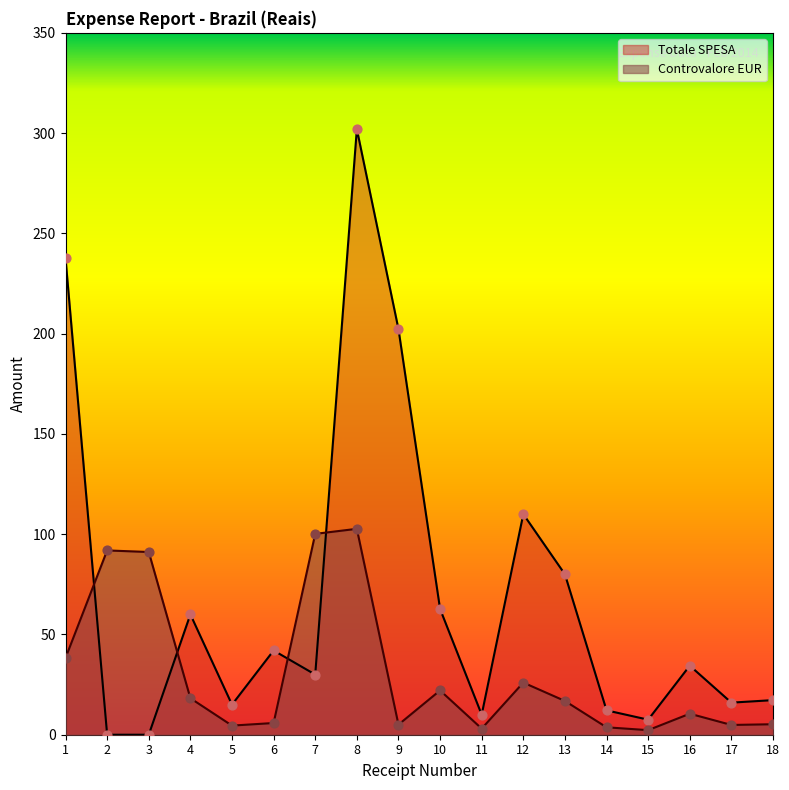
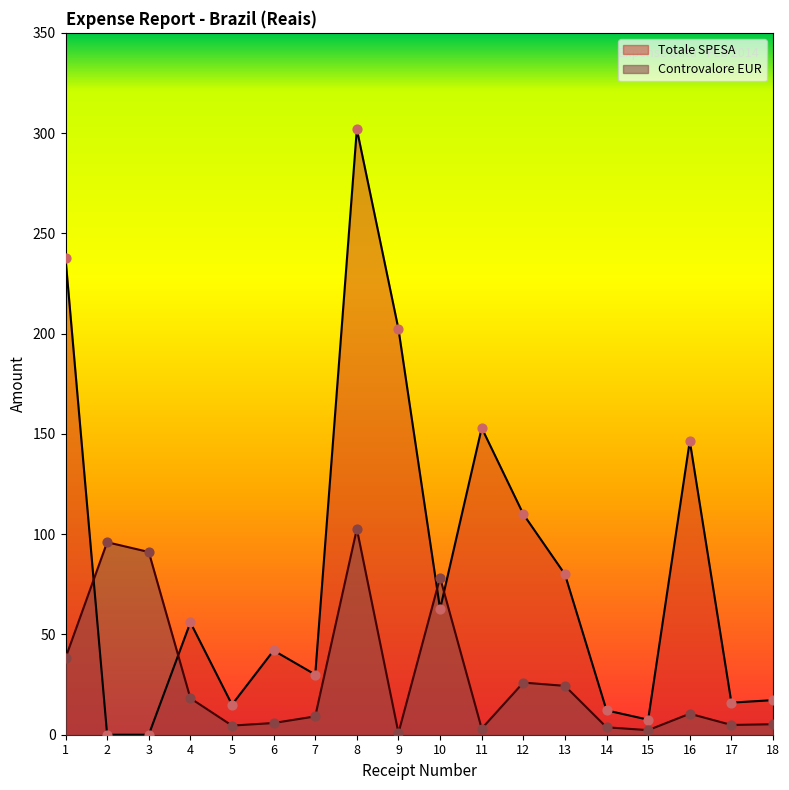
Controvalore EUR, 2: 92 -> 96
Totale SPESA, 4: 60 -> 56
Controvalore EUR, 7: 100 -> 9
Controvalore EUR, 9: 5 -> 1
Controvalore EUR, 10: 22 -> 78
Totale SPESA, 11: 10 -> 153
Controvalore EUR, 13: 17 -> 24
Totale SPESA, 16: 34 -> 146
